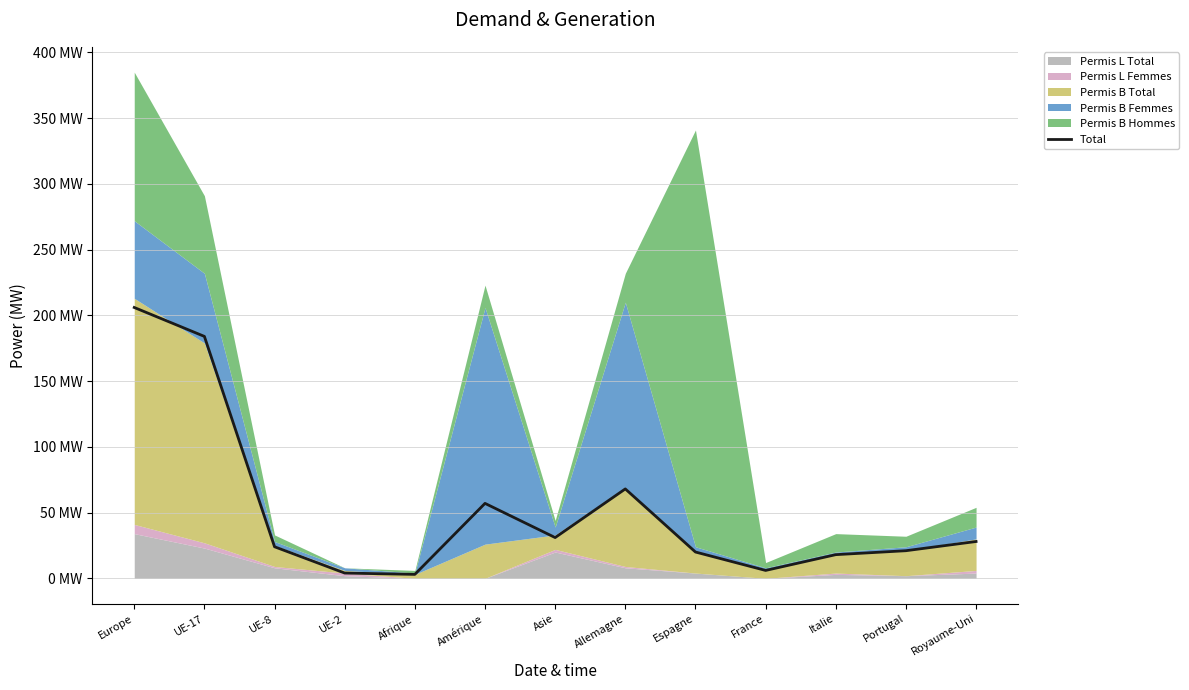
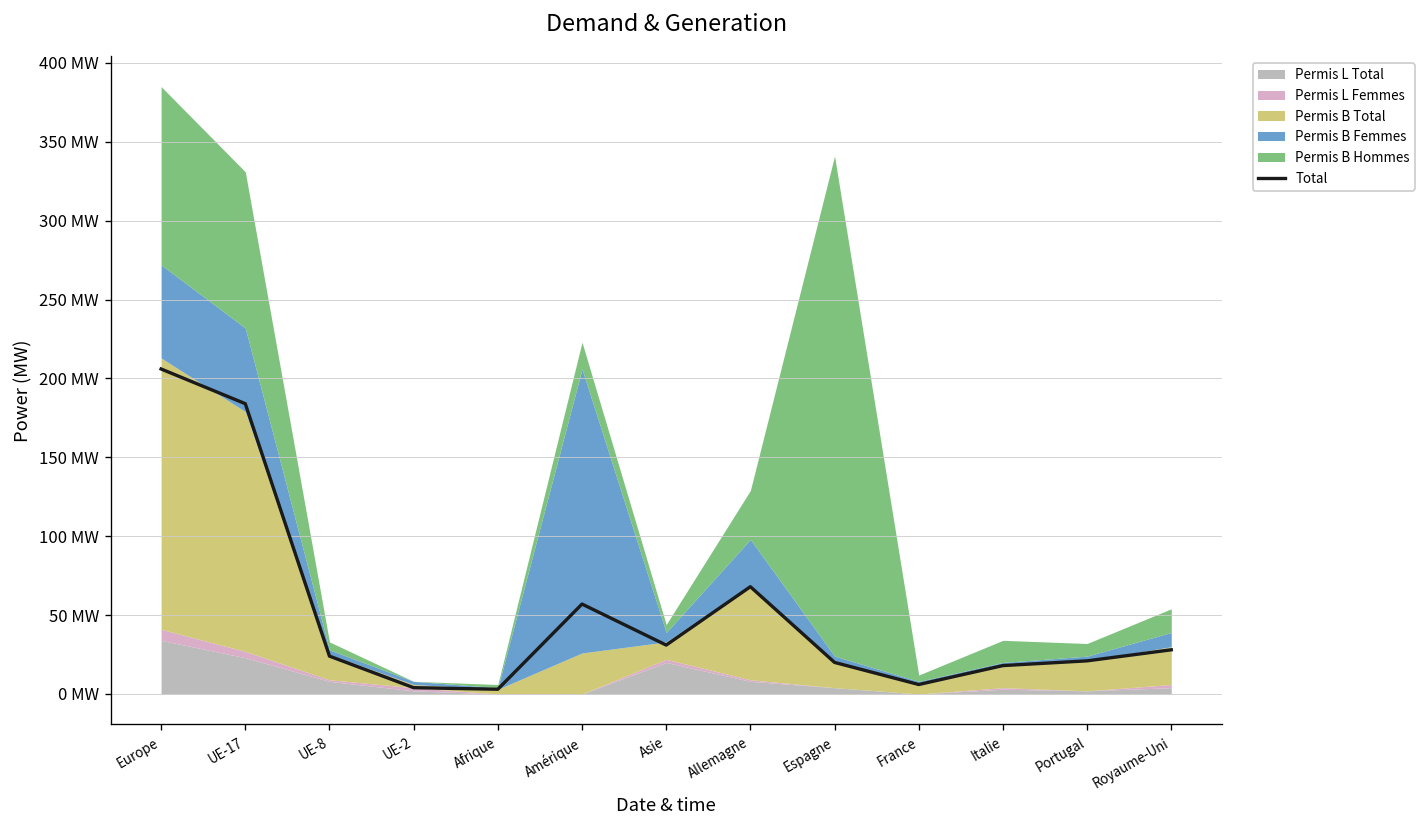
Permis B Hommes, UE-17: 59 MW -> 99 MW
Permis B Femmes, Allemagne: 141 MW -> 29 MW
Permis B Hommes, Allemagne: 22 MW -> 31 MW
